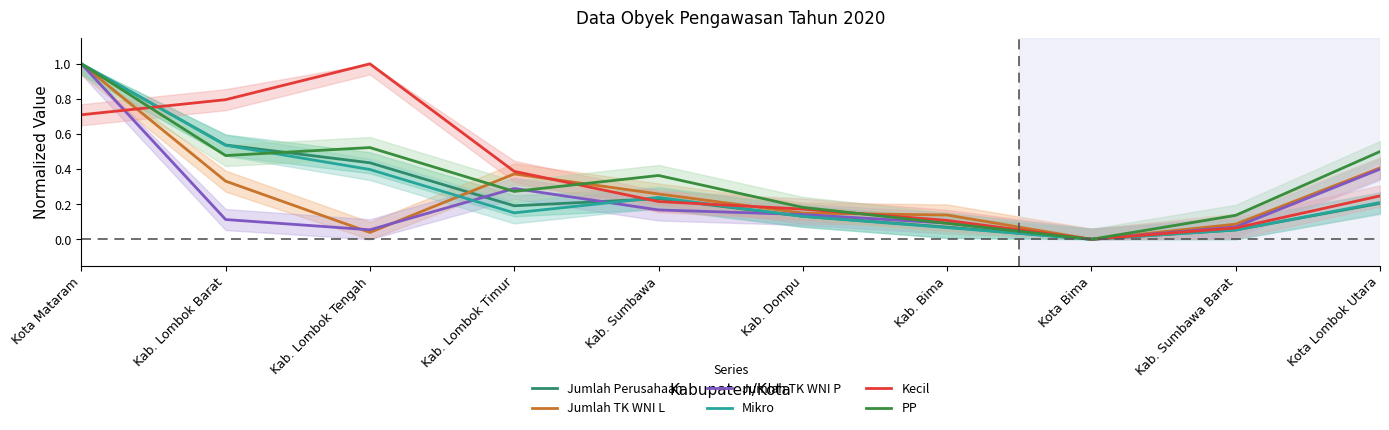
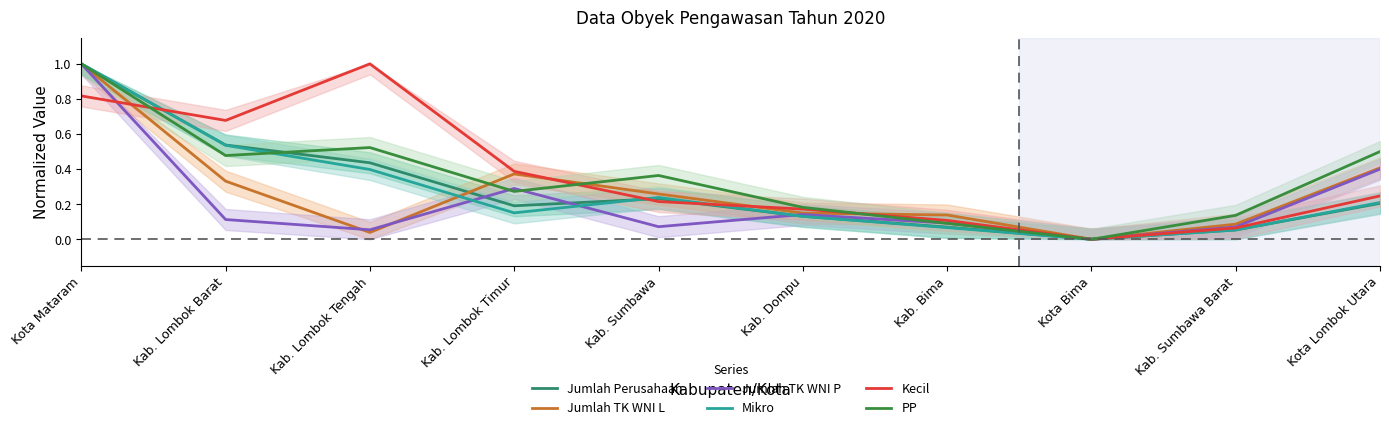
Kecil, Kota Mataram: 0.71 -> 0.82
Kecil, Kab. Lombok Barat: 0.80 -> 0.68
Jumlah TK WNI P, Kab. Sumbawa: 0.17 -> 0.07
